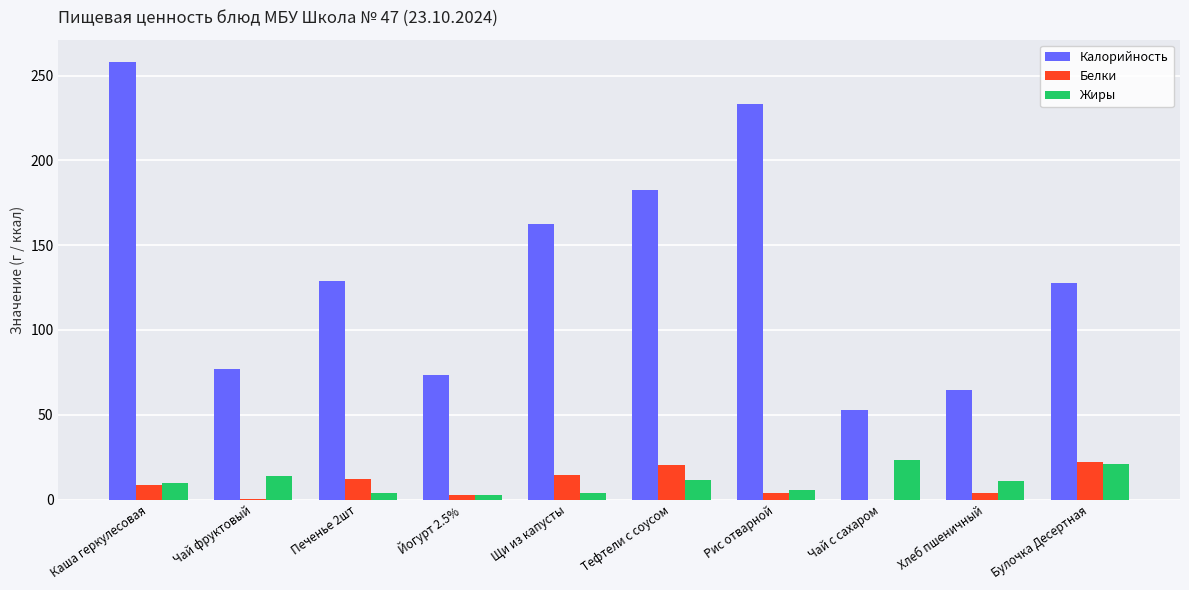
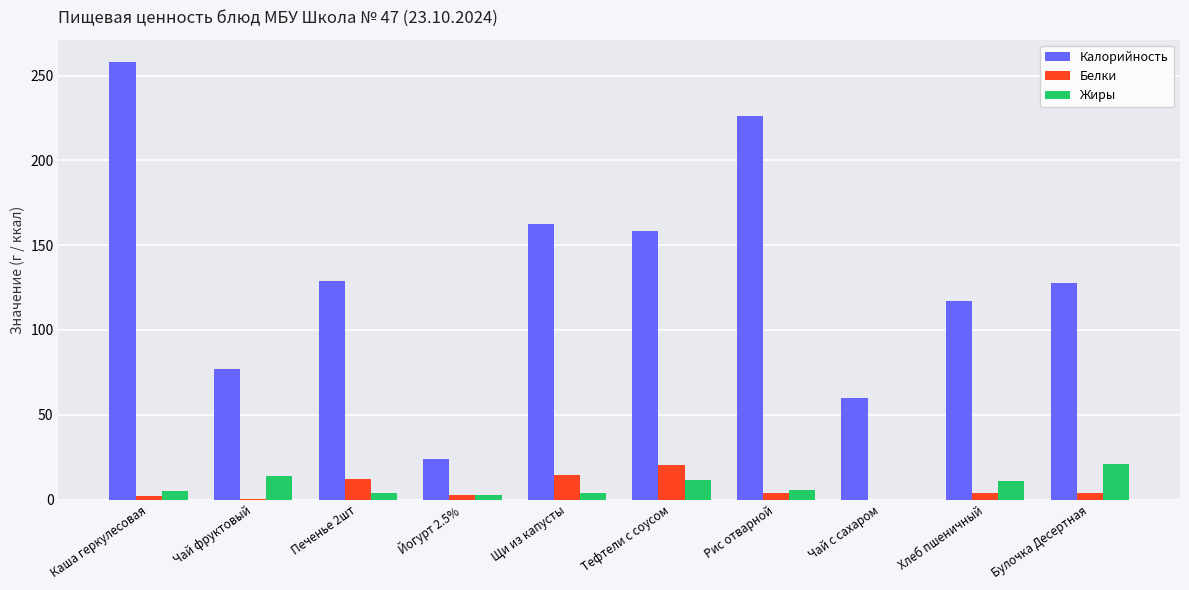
Белки, Каша геркулесовая: 8 -> 2
Жиры, Каша геркулесовая: 10 -> 5
Калорийность, Йогурт 2.5%: 74 -> 24
Калорийность, Тефтели с соусом: 183 -> 158
Калорийность, Рис отварной: 233 -> 226
Калорийность, Чай с сахаром: 53 -> 60
Жиры, Чай с сахаром: 23 -> 0
Калорийность, Хлеб пшеничный: 64 -> 117
Белки, Булочка Десертная: 22 -> 4
